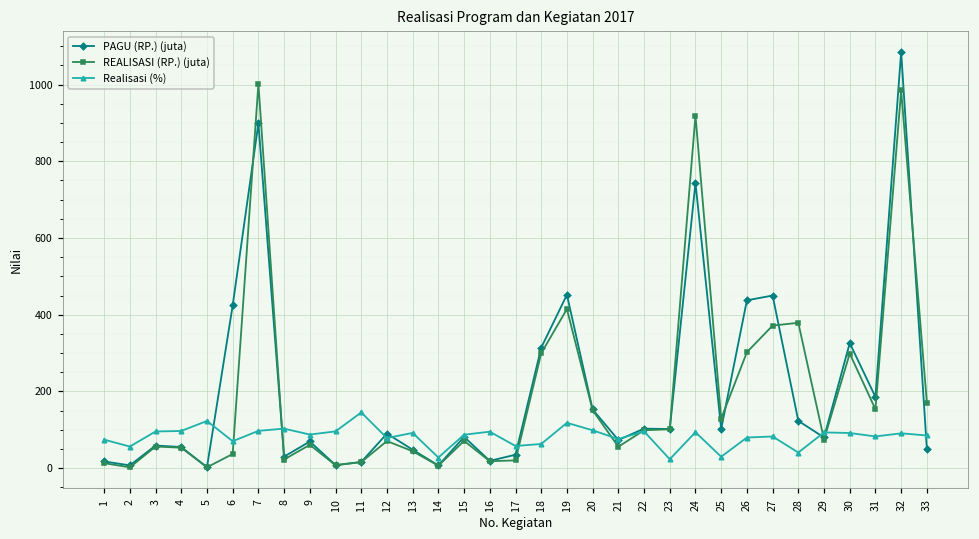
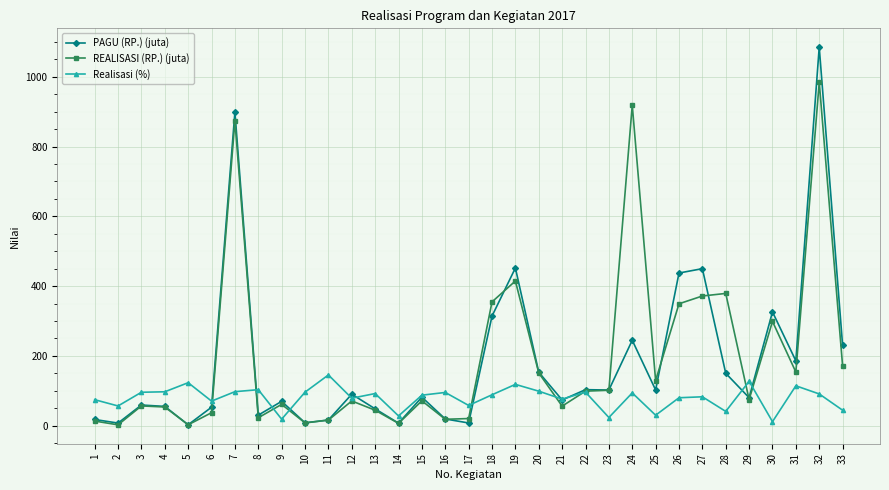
PAGU (RP.) (juta), 6: 420 -> 50
REALISASI (RP.) (juta), 7: 1000 -> 870
Realisasi (%), 9: 90 -> 20
PAGU (RP.) (juta), 17: 40 -> 10
REALISASI (RP.) (juta), 18: 300 -> 350
Realisasi (%), 18: 60 -> 90
PAGU (RP.) (juta), 24: 740 -> 240
REALISASI (RP.) (juta), 26: 300 -> 350
PAGU (RP.) (juta), 28: 120 -> 150
Realisasi (%), 29: 90 -> 130
Realisasi (%), 30: 90 -> 10
Realisasi (%), 31: 80 -> 110
PAGU (RP.) (juta), 33: 50 -> 230
Realisasi (%), 33: 90 -> 40
